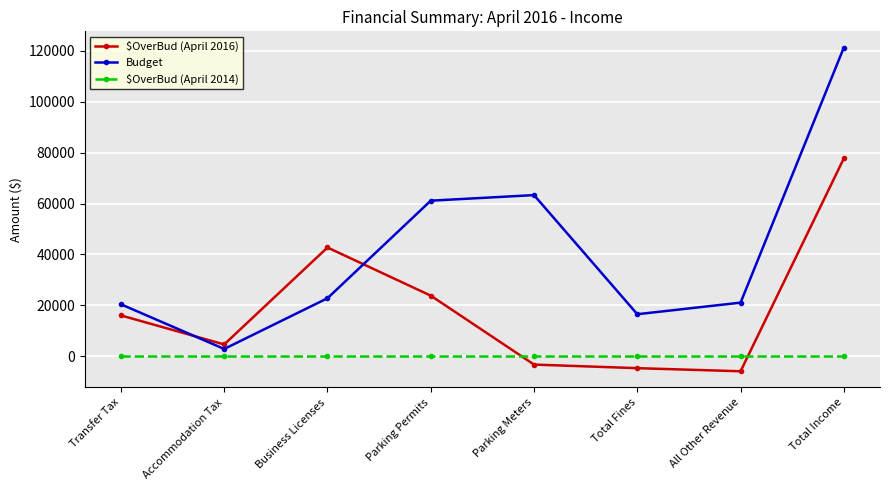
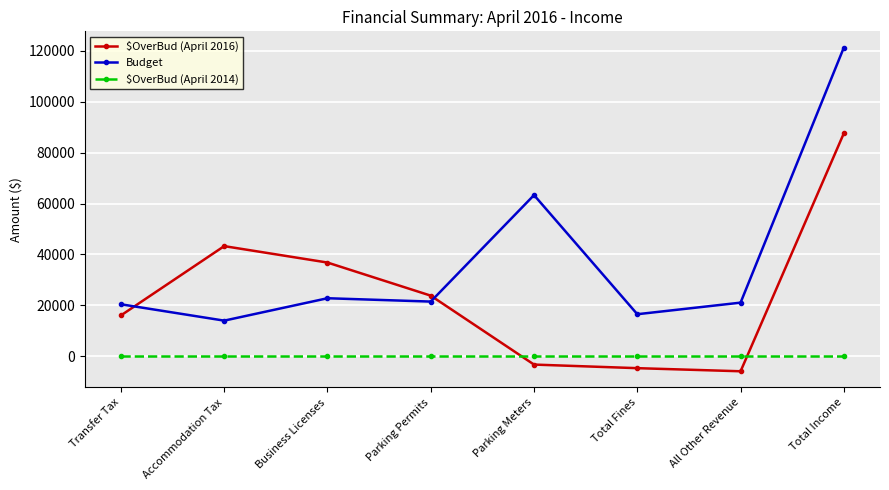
$OverBud (April 2016), Accommodation Tax: 5000 -> 43000
Budget, Accommodation Tax: 3000 -> 14000
$OverBud (April 2016), Business Licenses: 43000 -> 37000
Budget, Parking Permits: 61000 -> 21000
$OverBud (April 2016), Total Income: 78000 -> 88000
